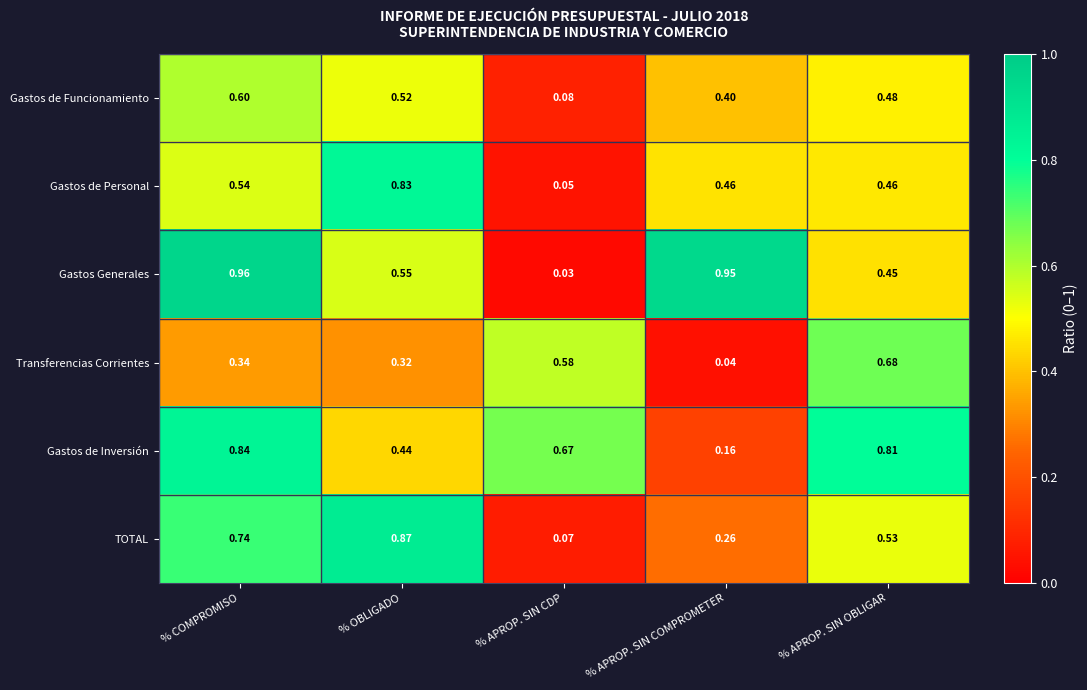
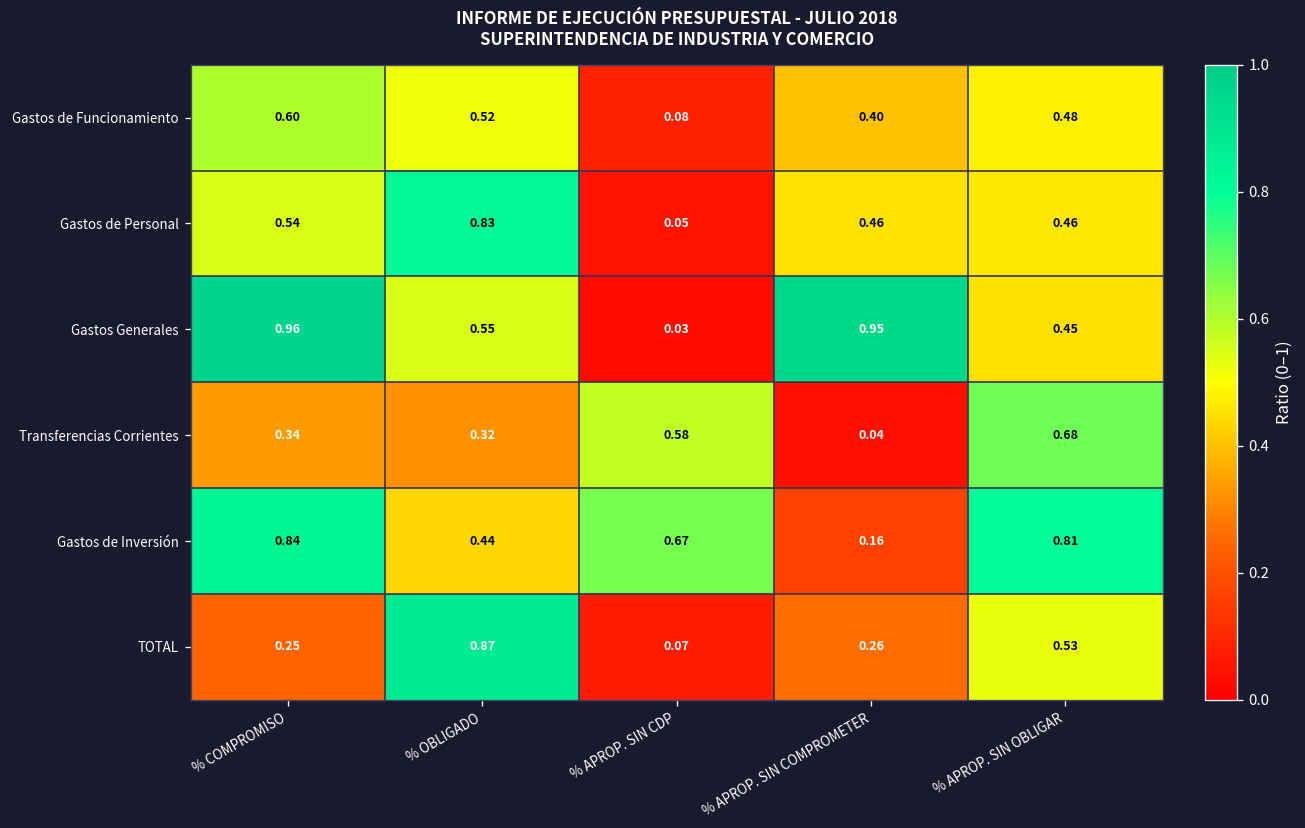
TOTAL, % COMPROMISO: 0.74 -> 0.25
